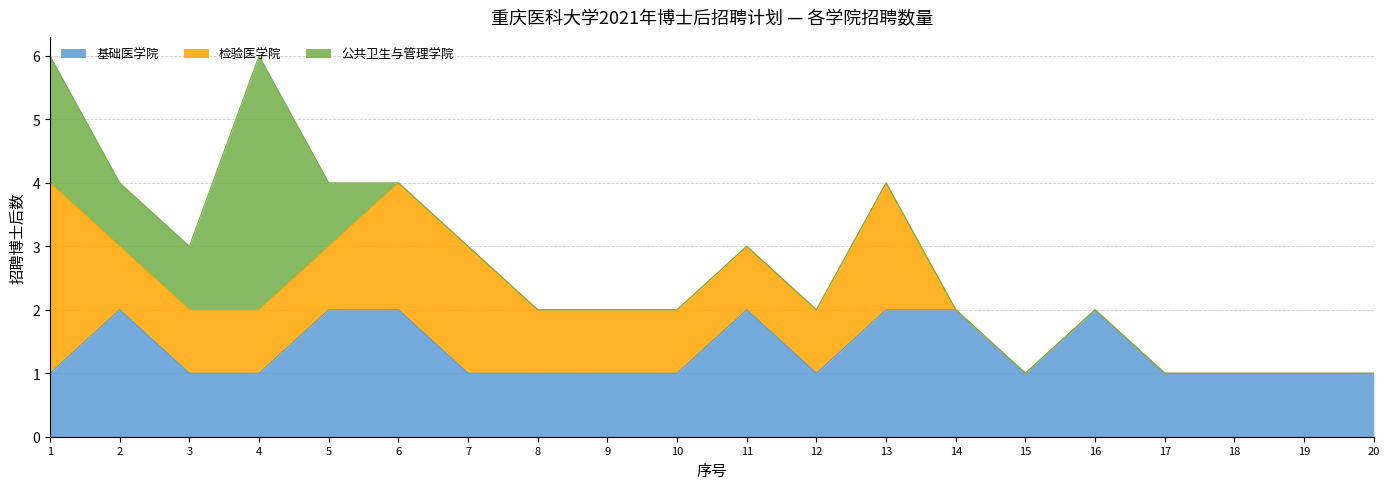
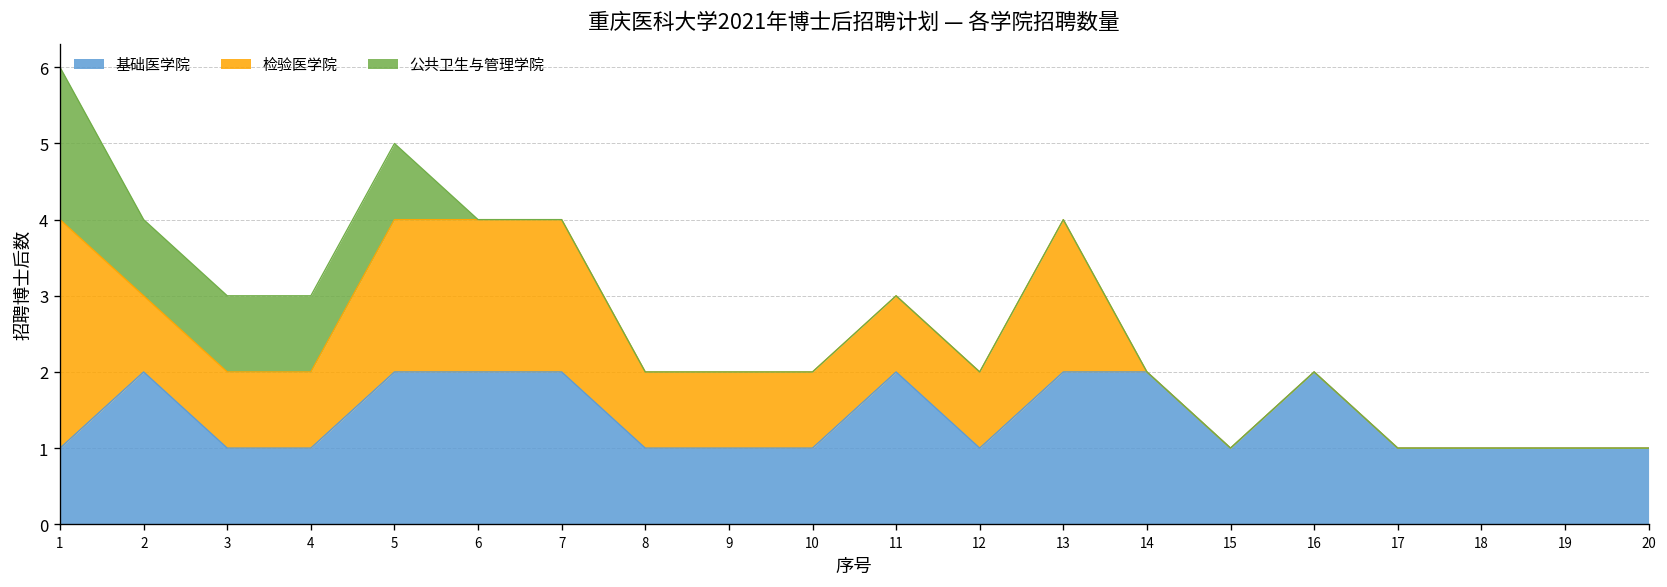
公共卫生与管理学院, 4: 4 -> 1
检验医学院, 5: 1 -> 2
基础医学院, 7: 1 -> 2
